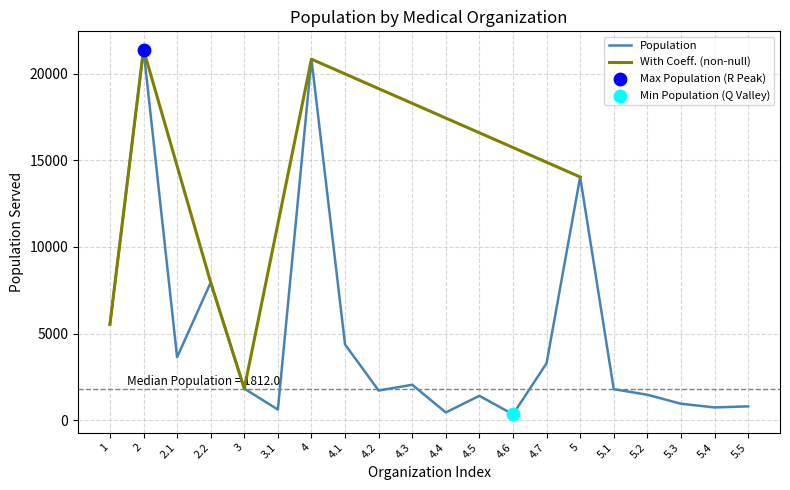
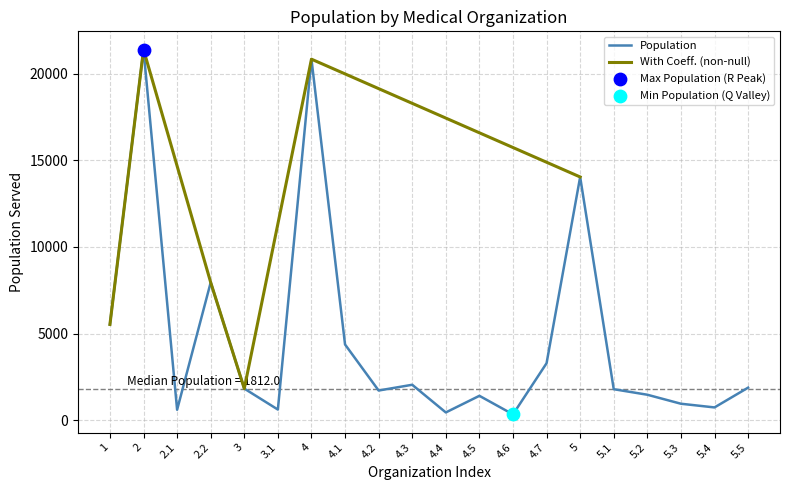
Population, 2.1: 3600 -> 600
Population, 5.5: 800 -> 1900
